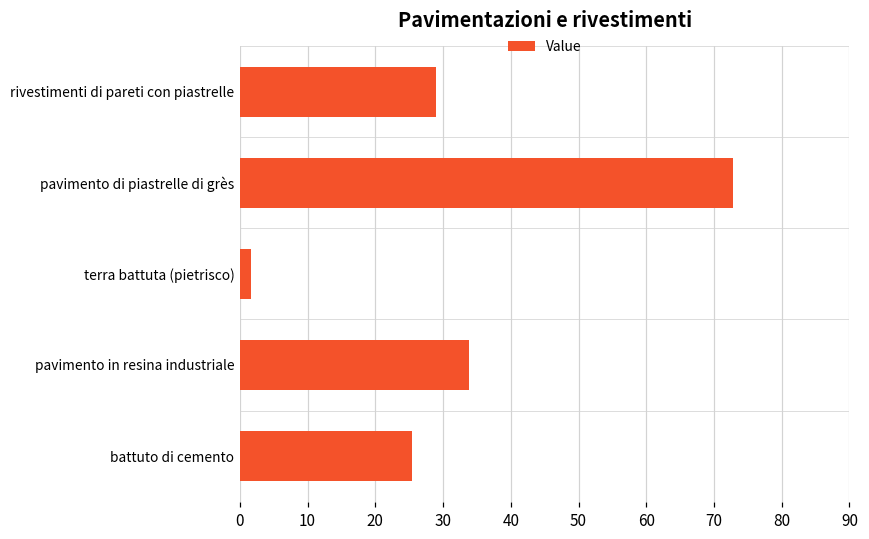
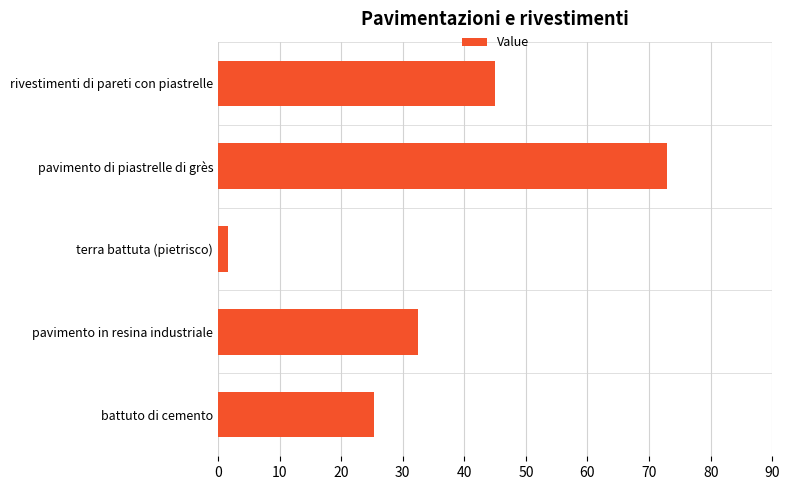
rivestimenti di pareti con piastrelle: 29 -> 45
pavimento in resina industriale: 34 -> 33
